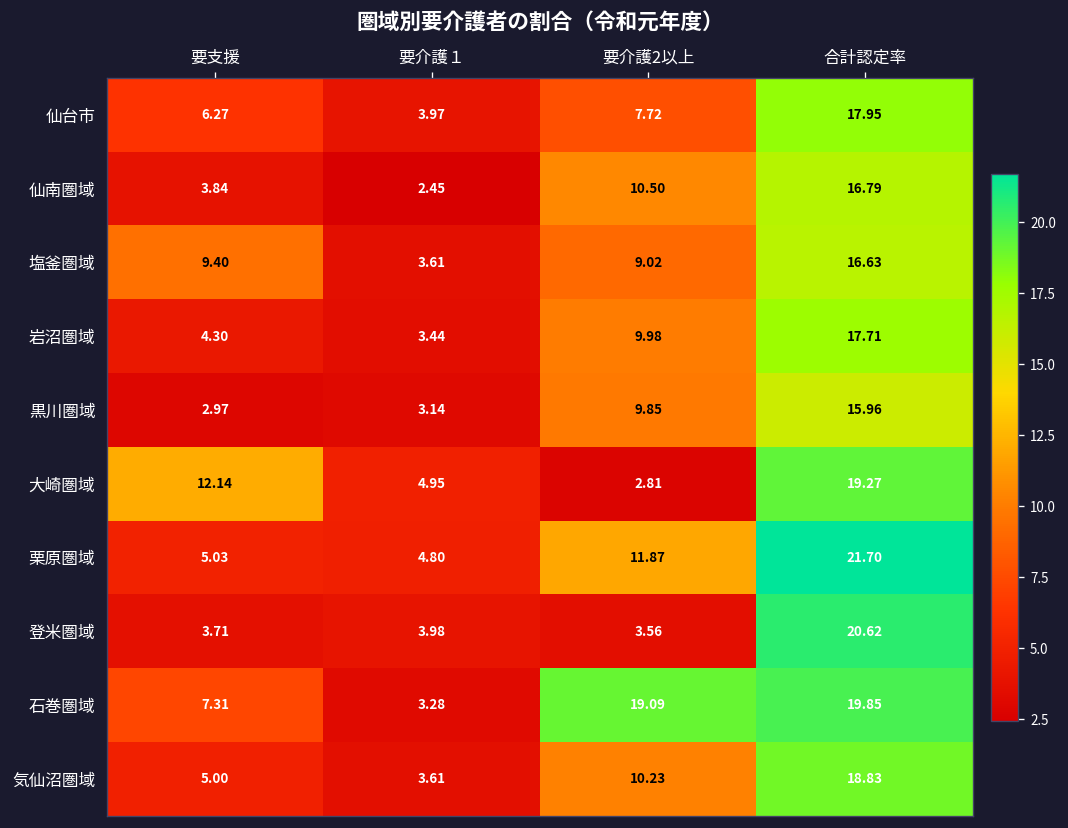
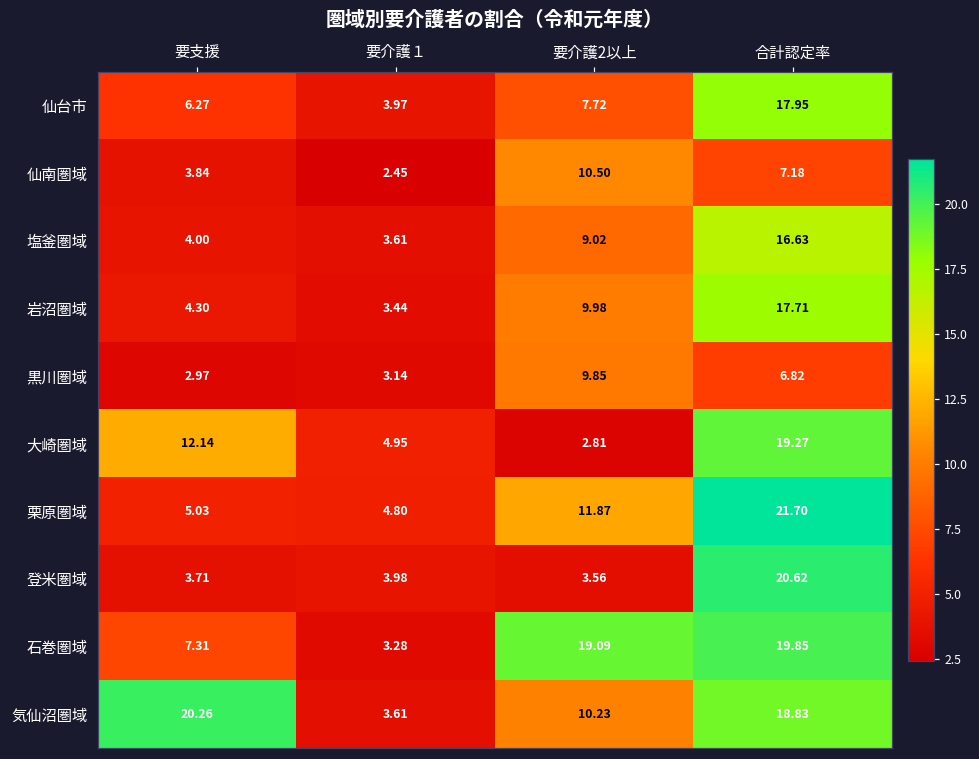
仙南圏域, 合計認定率: 16.79 -> 7.18
塩釜圏域, 要支援: 9.40 -> 4.00
黒川圏域, 合計認定率: 15.96 -> 6.82
気仙沼圏域, 要支援: 5.00 -> 20.26
